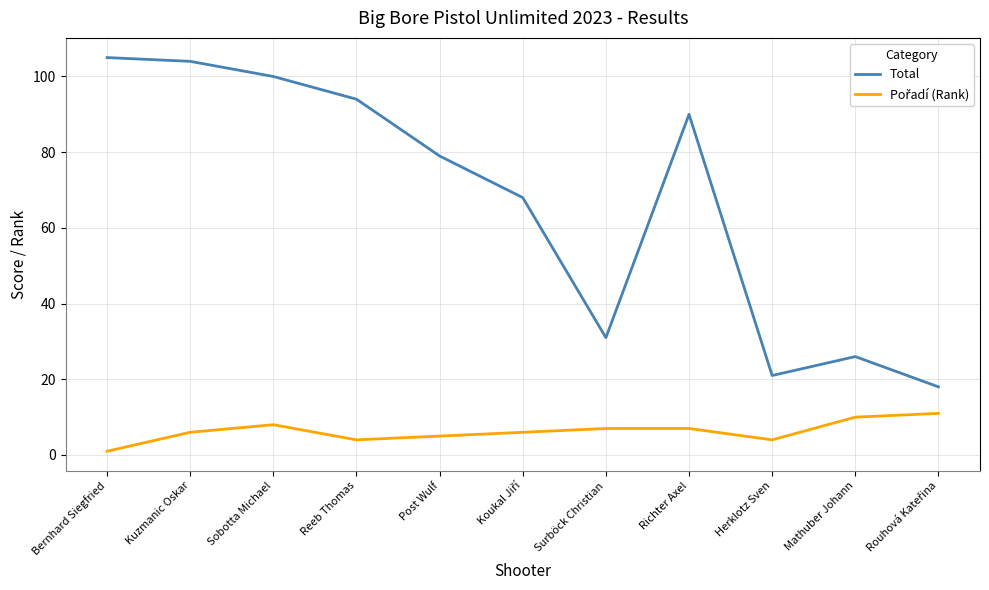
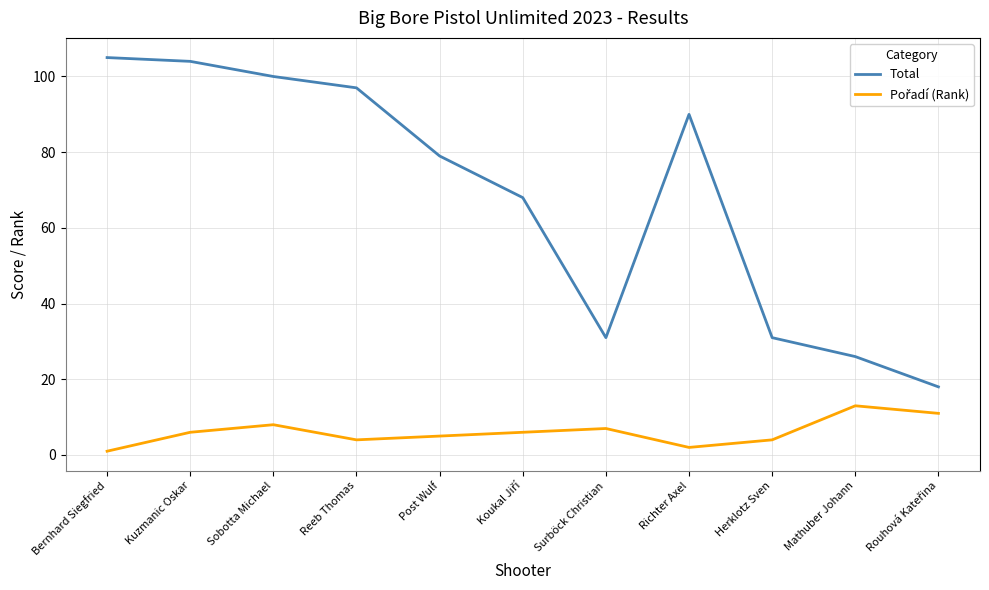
Total, Reeb Thomas: 94 -> 97
Pořadí (Rank), Richter Axel: 7 -> 2
Total, Herklotz Sven: 21 -> 31
Pořadí (Rank), Mathuber Johann: 10 -> 13
